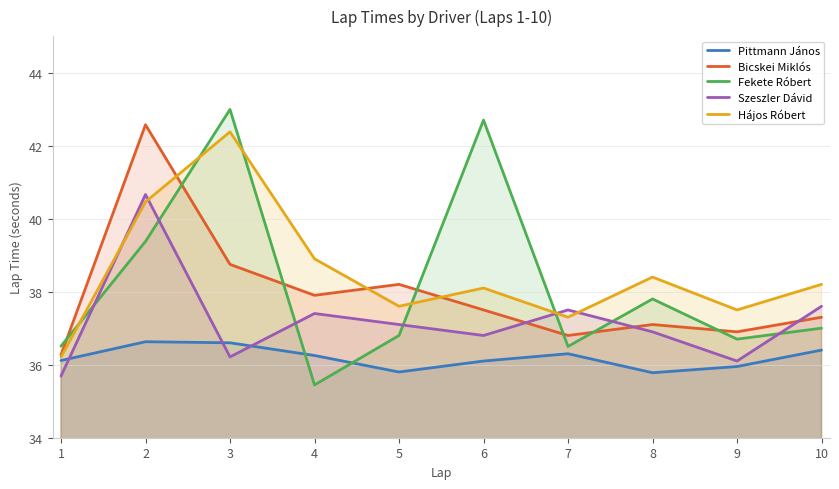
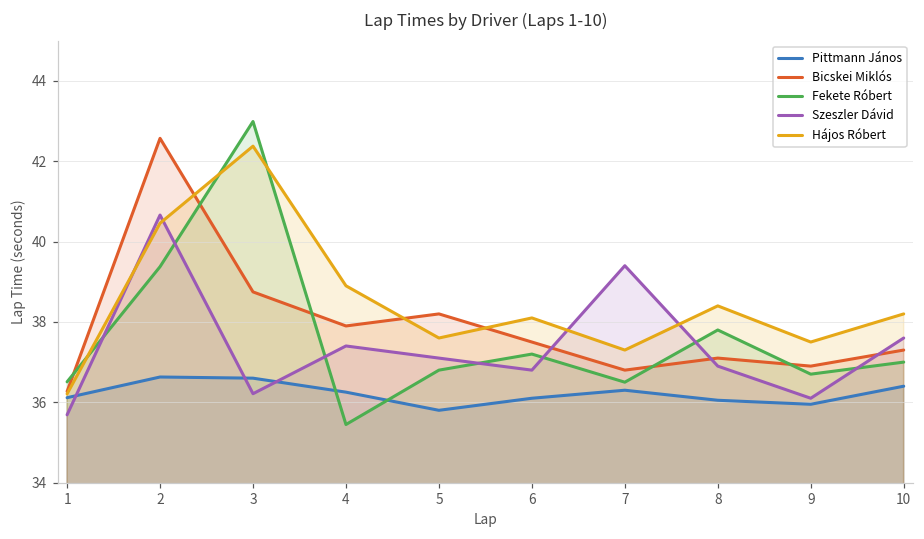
Fekete Róbert, 6: 42.7 -> 37.2
Szeszler Dávid, 7: 37.5 -> 39.4
Pittmann János, 8: 35.8 -> 36.1
